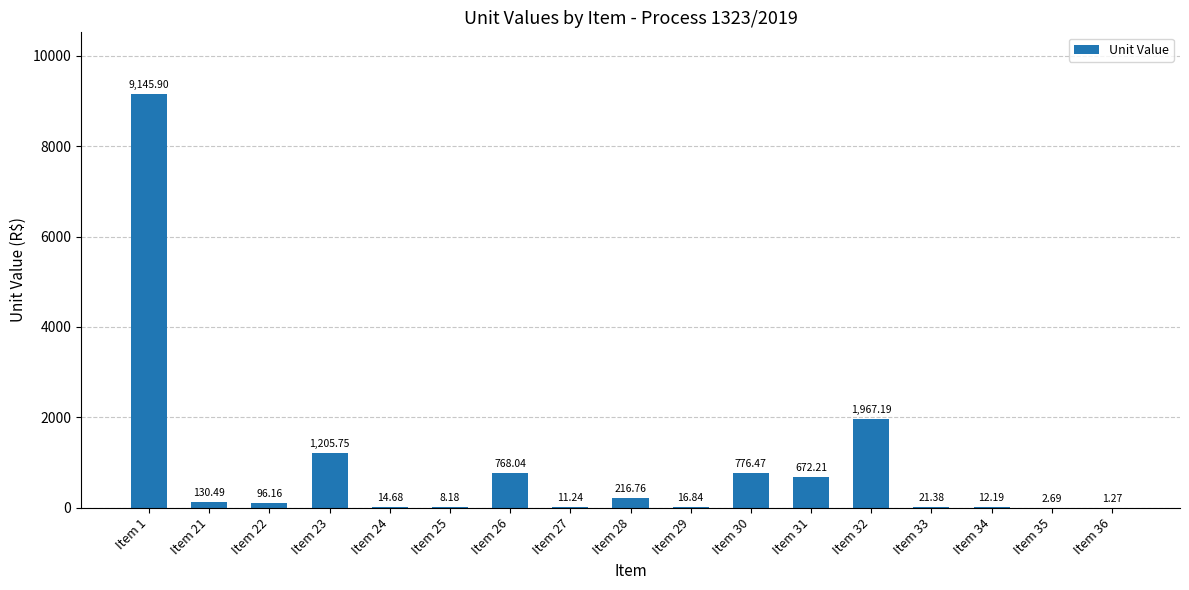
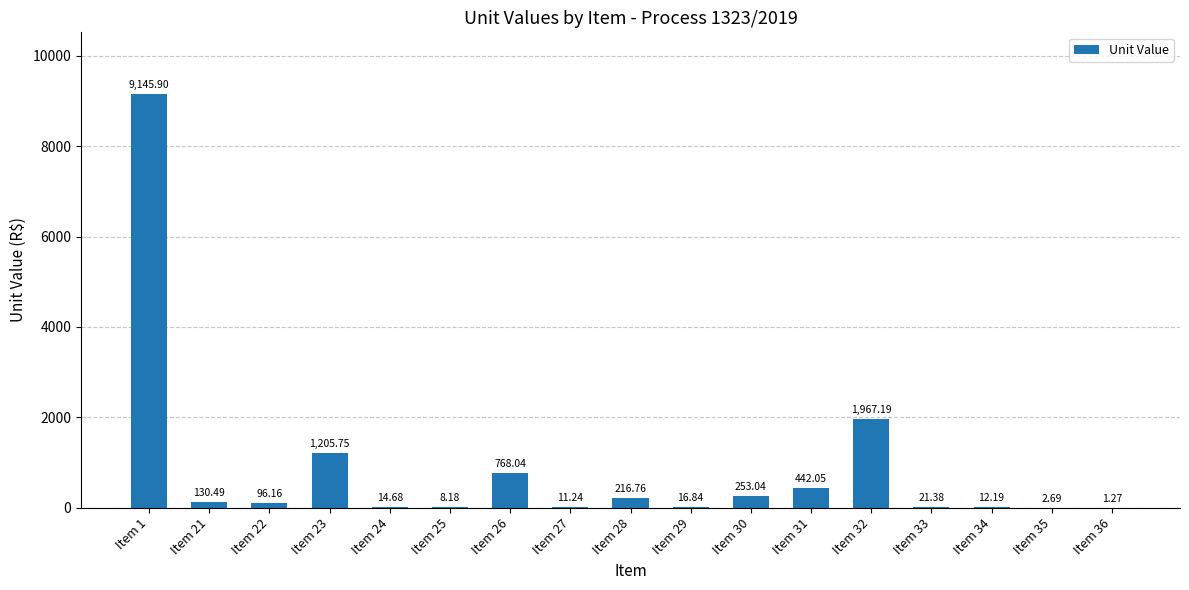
Item 30: 776.47 -> 253.04
Item 31: 672.21 -> 442.05
